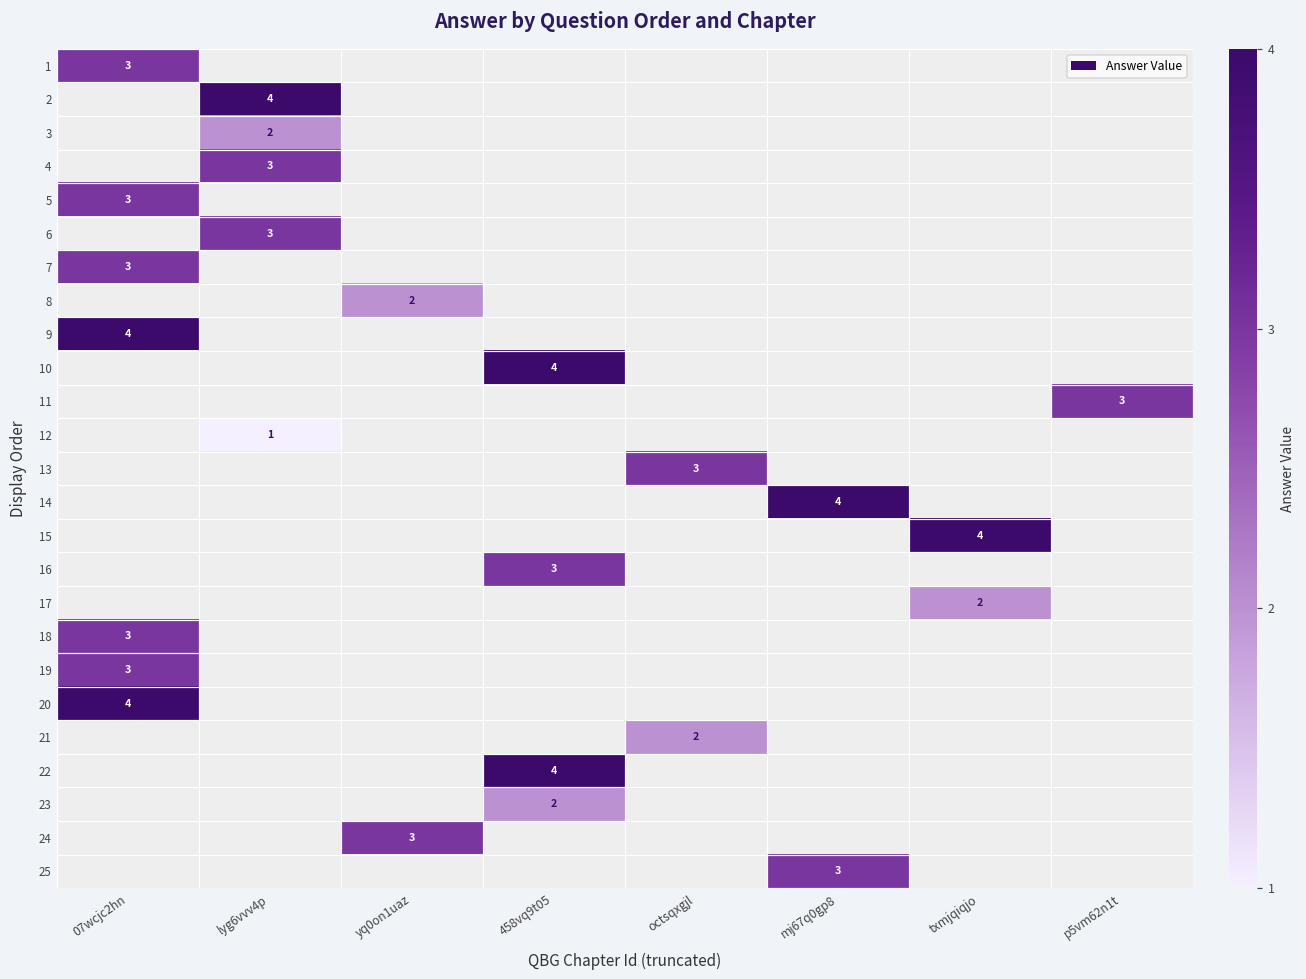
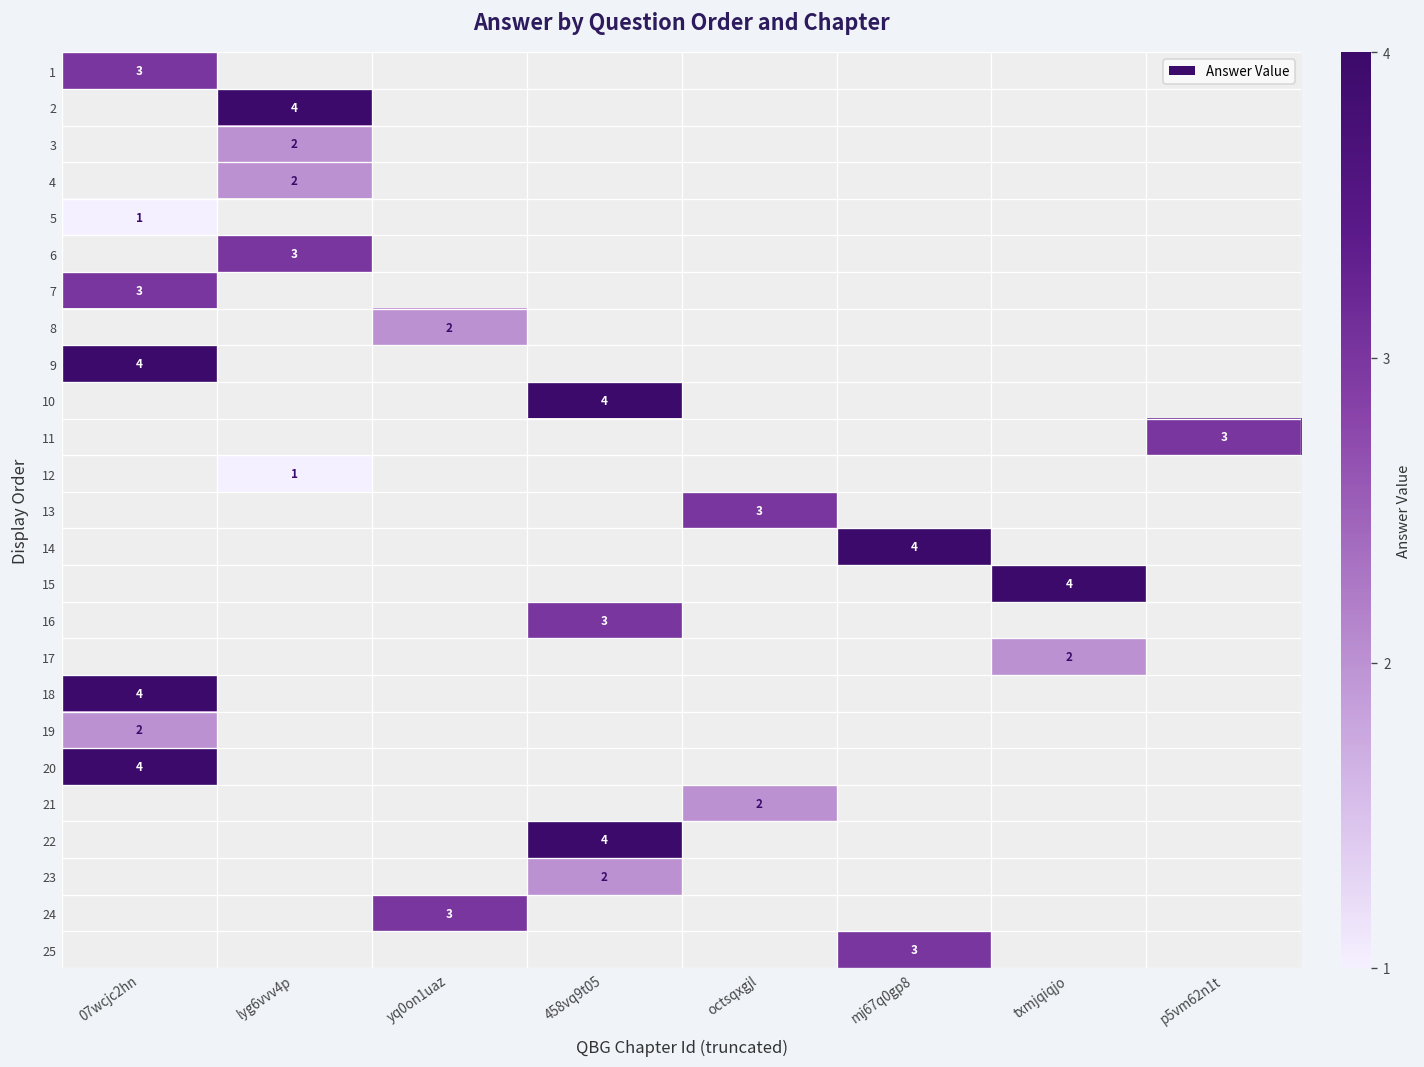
4, lyg6vvv4p: 3 -> 2
5, 07wcjc2hn: 3 -> 1
18, 07wcjc2hn: 3 -> 4
19, 07wcjc2hn: 3 -> 2
